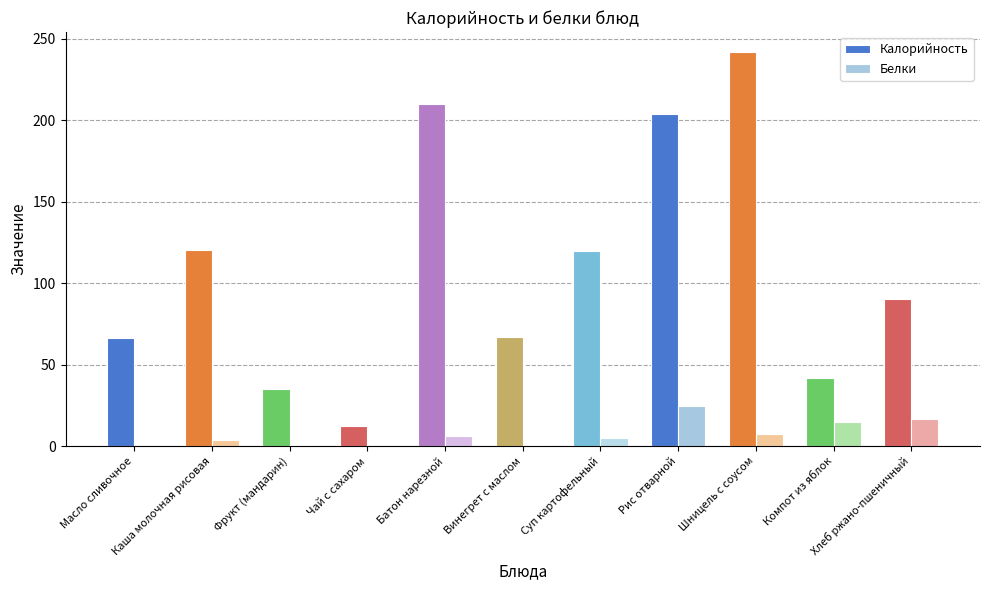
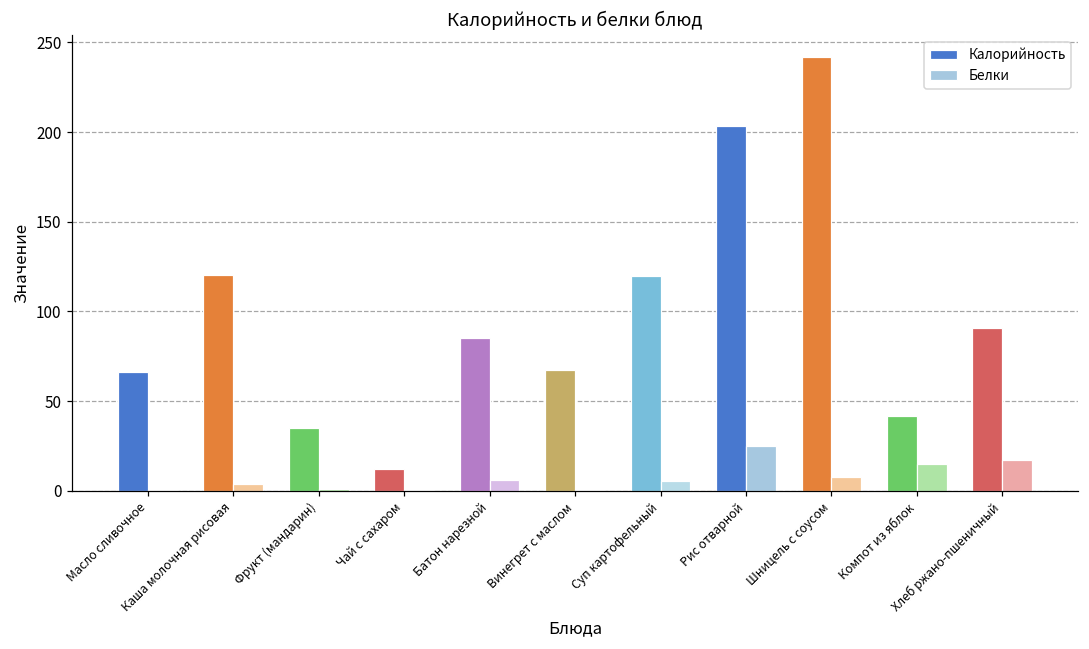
Калорийность, Батон нарезной: 210 -> 85
